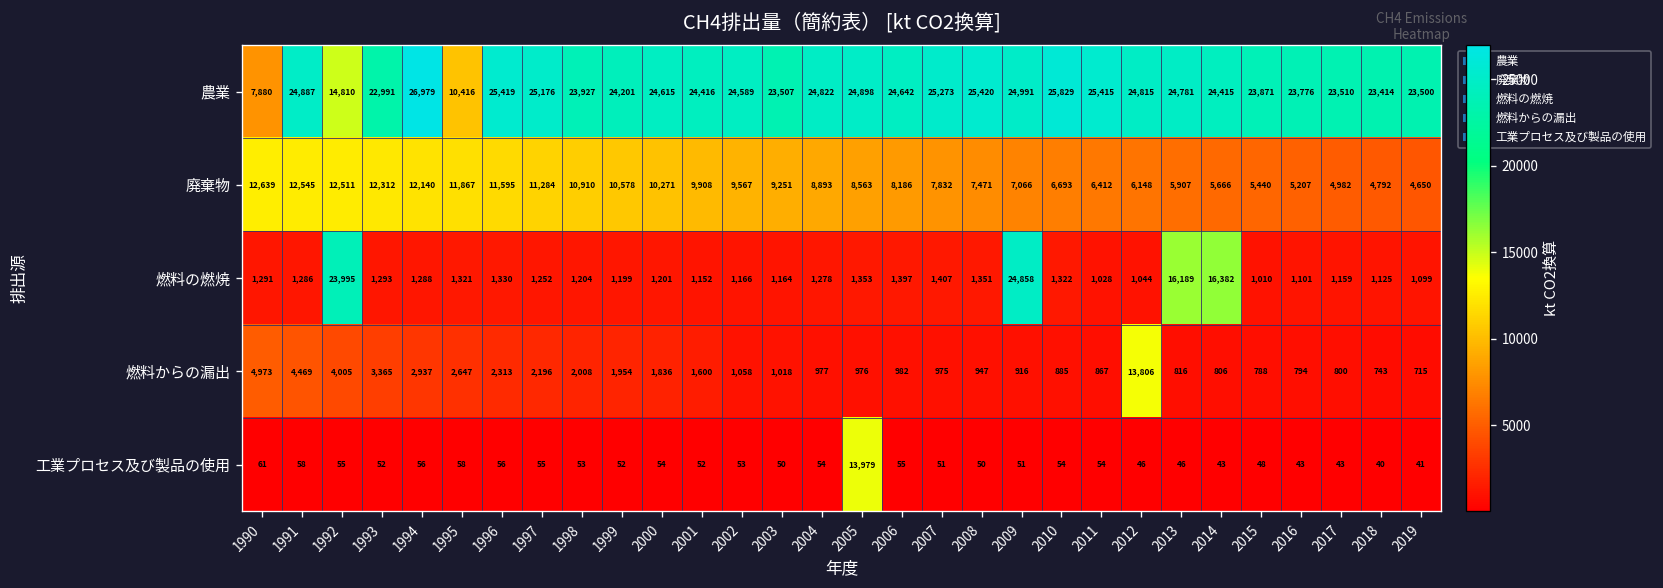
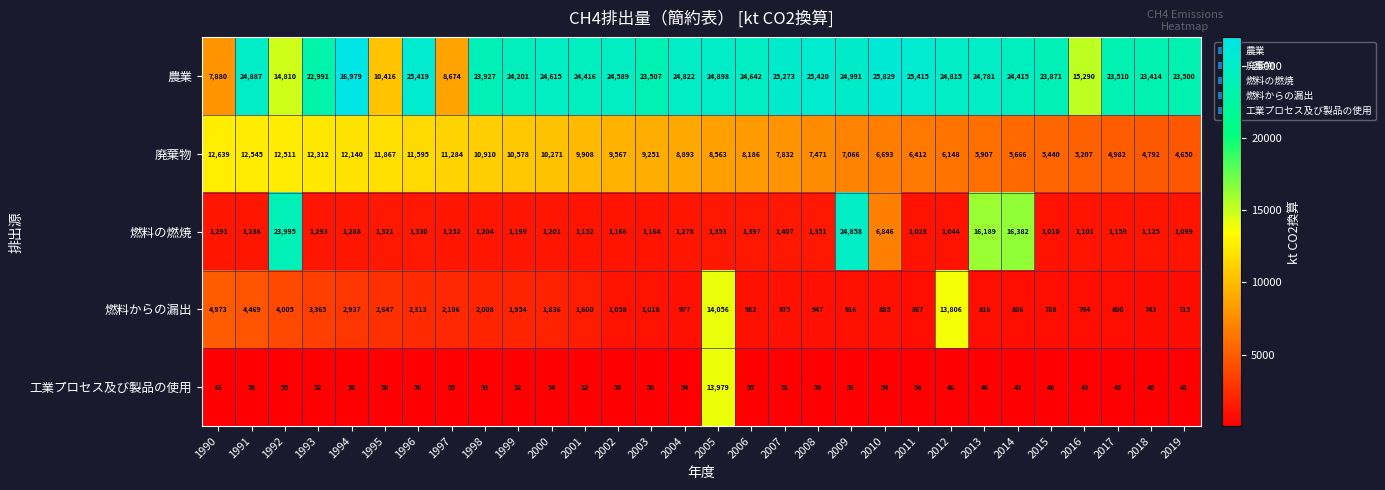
農業, 1997: 25,176 -> 8,674
農業, 2016: 23,776 -> 15,290
燃料の燃焼, 2010: 1,322 -> 6,846
燃料からの漏出, 2005: 976 -> 14,056
